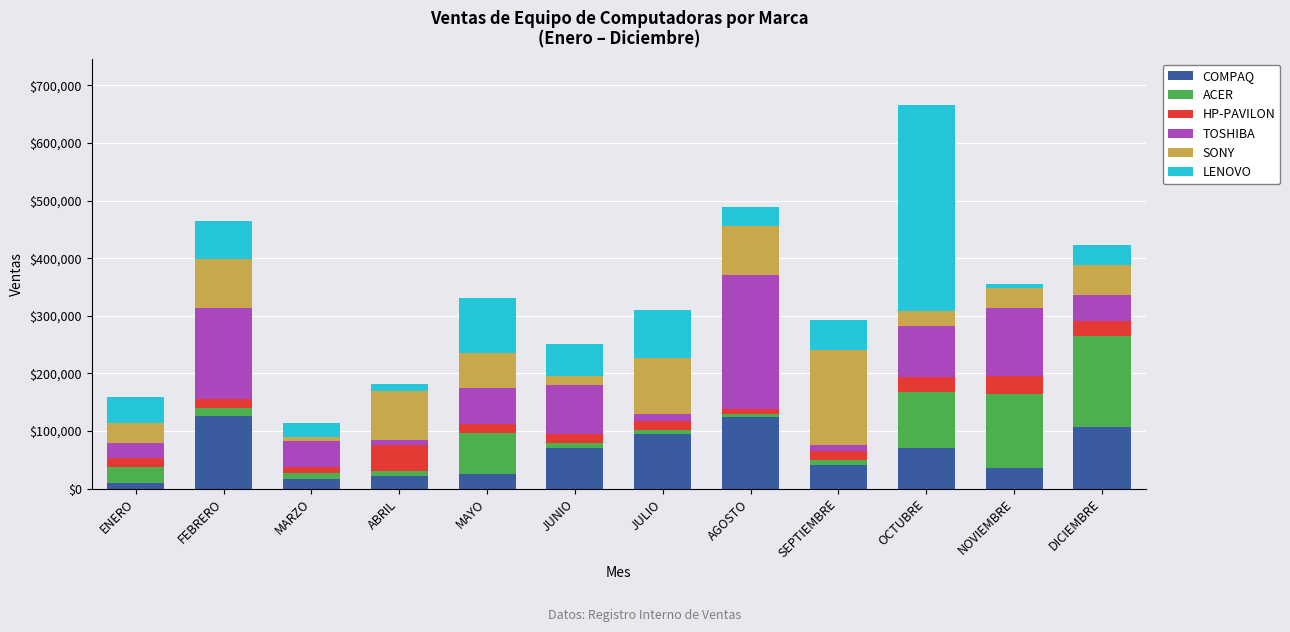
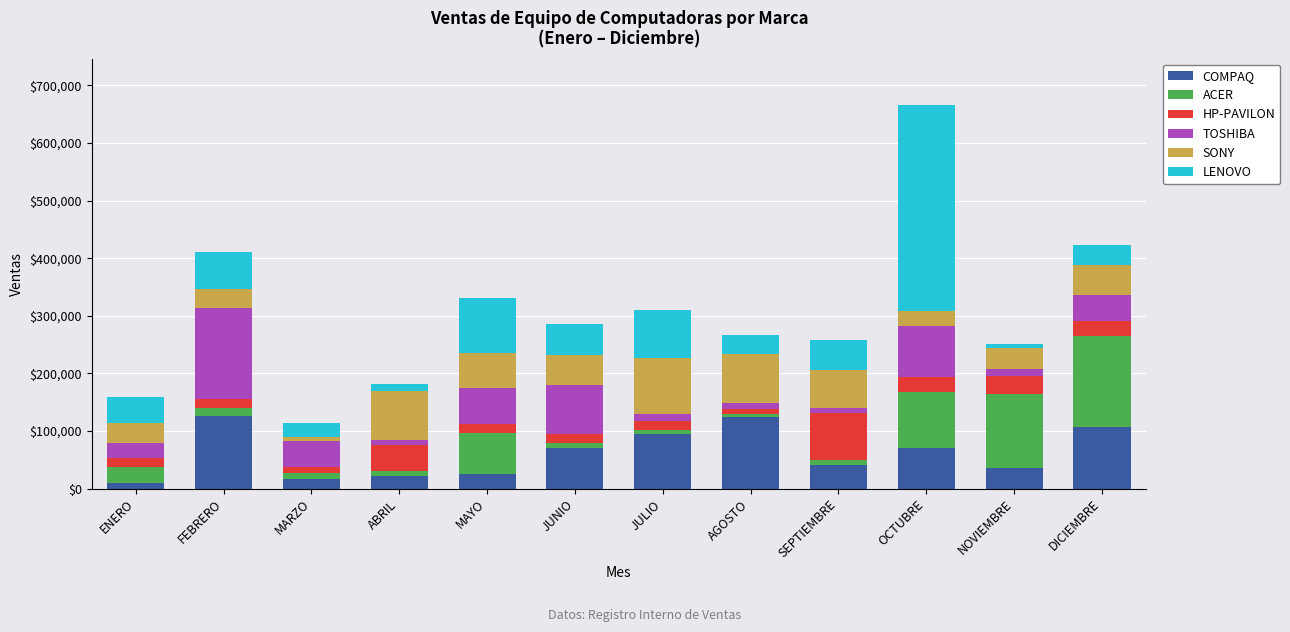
SONY, FEBRERO: $90,000 -> $30,000
SONY, JUNIO: $20,000 -> $50,000
TOSHIBA, AGOSTO: $230,000 -> $10,000
HP-PAVILON, SEPTIEMBRE: $20,000 -> $80,000
SONY, SEPTIEMBRE: $170,000 -> $70,000
TOSHIBA, NOVIEMBRE: $120,000 -> $10,000
